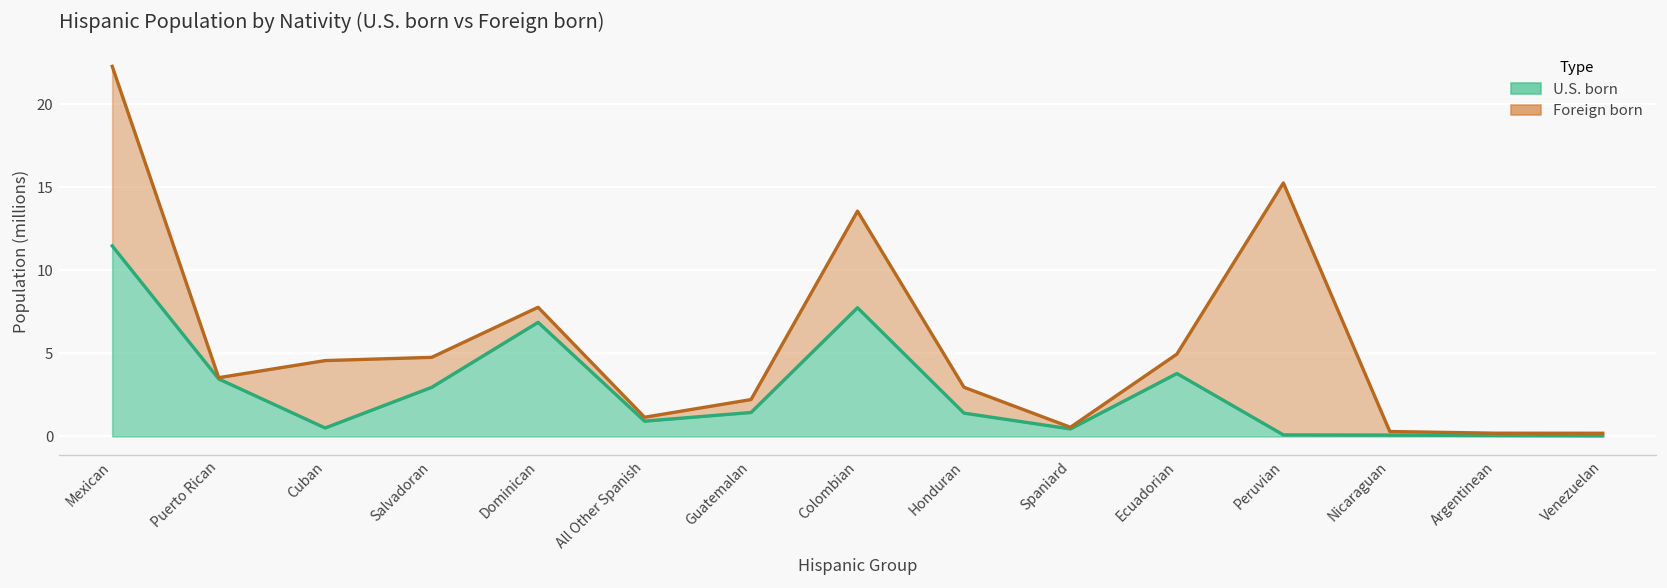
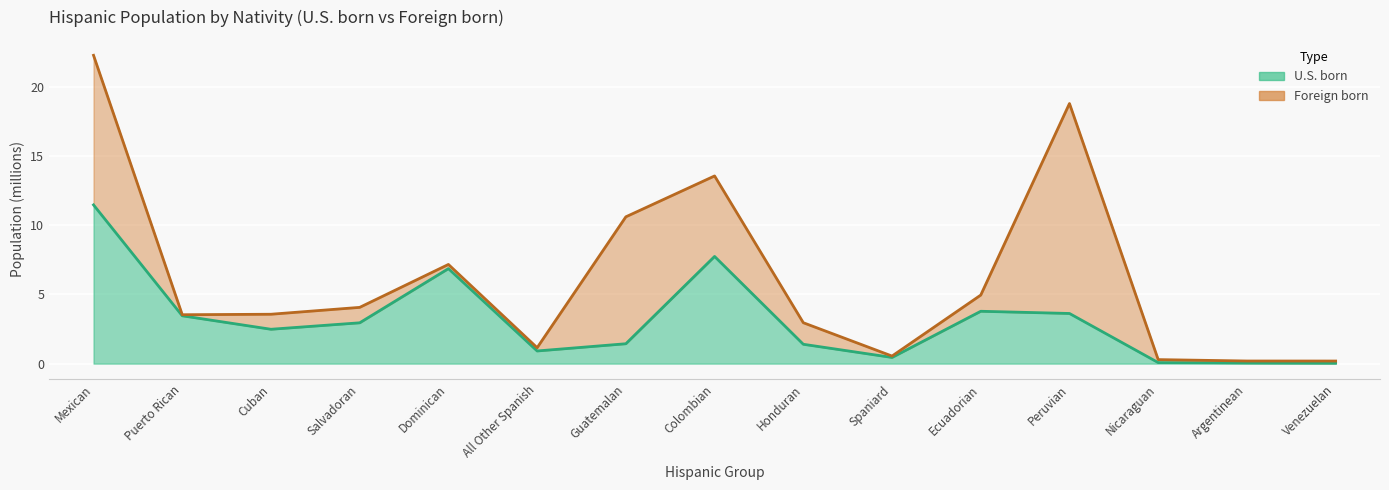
U.S. born, Cuban: 0.5 -> 2.5
Foreign born, Cuban: 4.1 -> 1.1
Foreign born, Salvadoran: 1.8 -> 1.1
Foreign born, Dominican: 0.9 -> 0.3
Foreign born, Guatemalan: 0.8 -> 9.2
U.S. born, Peruvian: 0.1 -> 3.6
